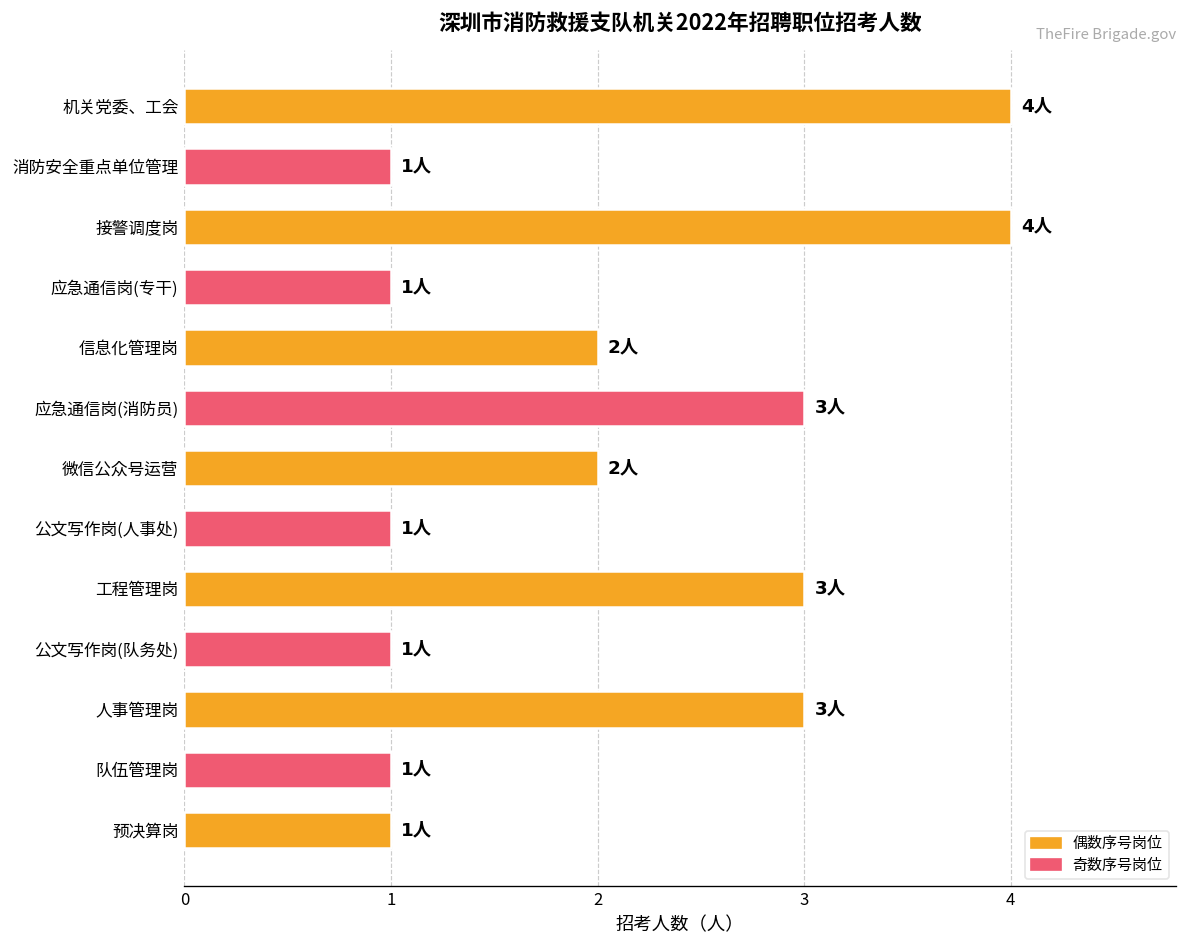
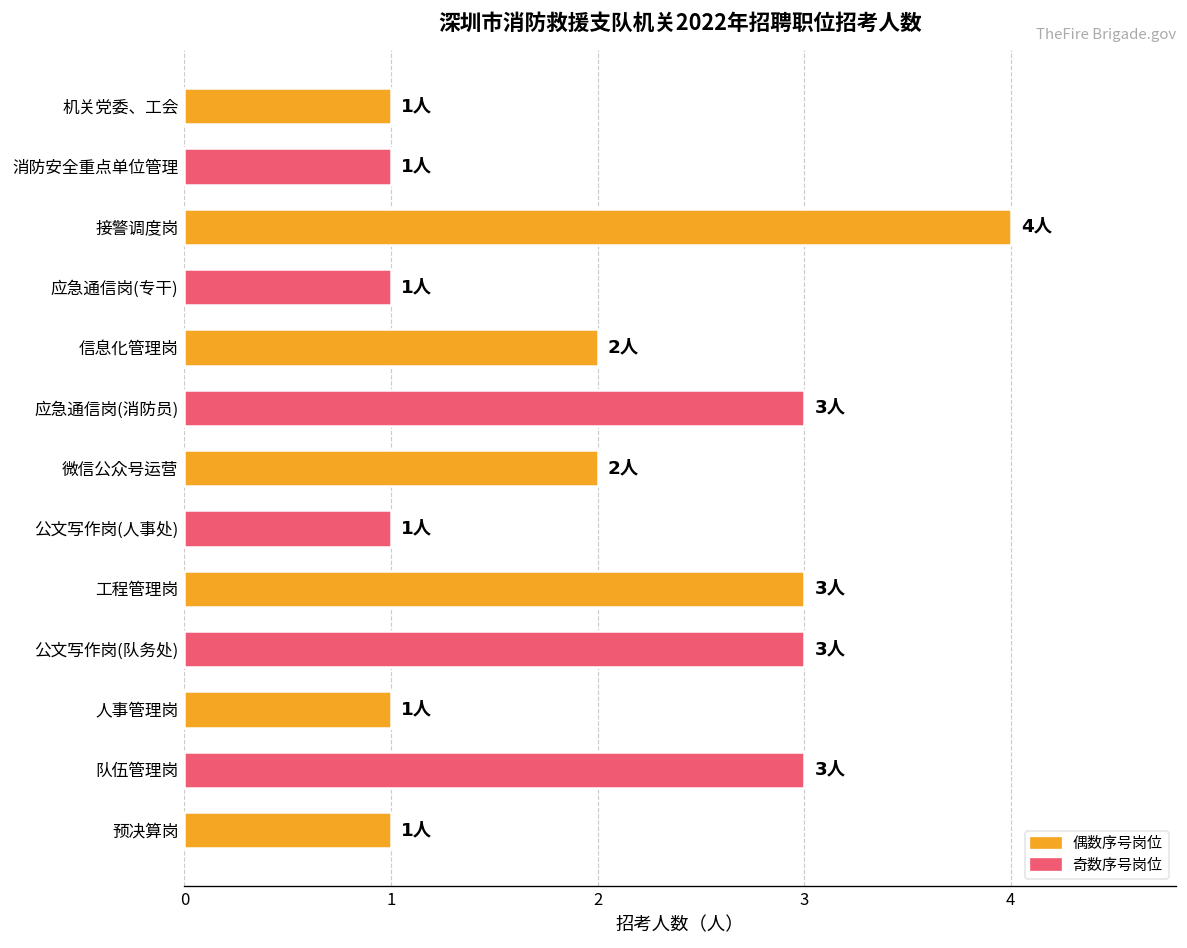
机关党委、工会: 4人 -> 1人
公文写作岗(队务处): 1人 -> 3人
人事管理岗: 3人 -> 1人
队伍管理岗: 1人 -> 3人
